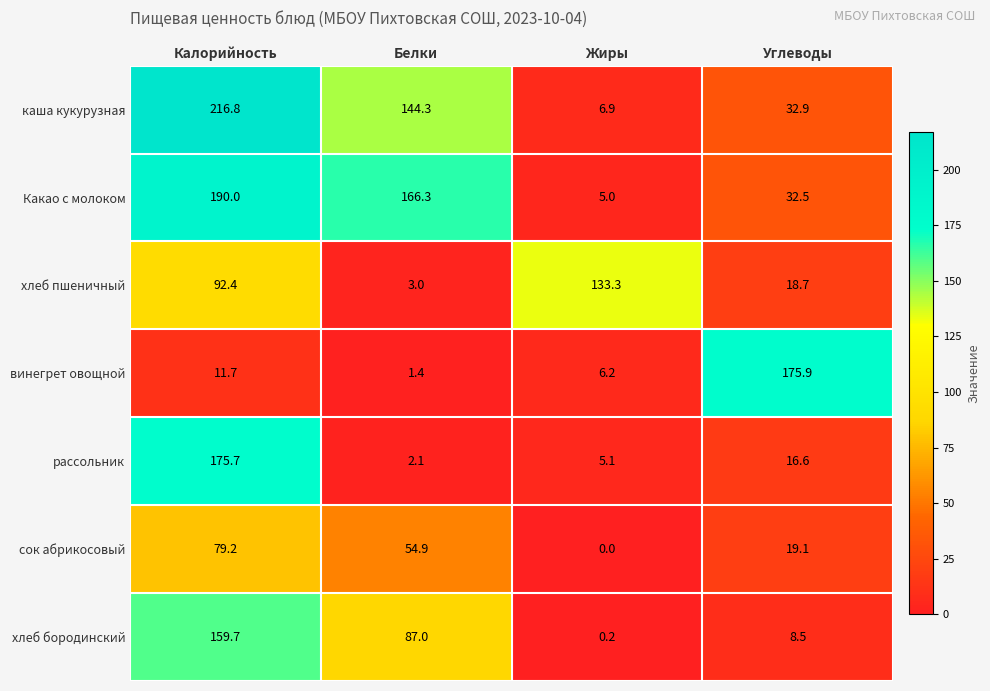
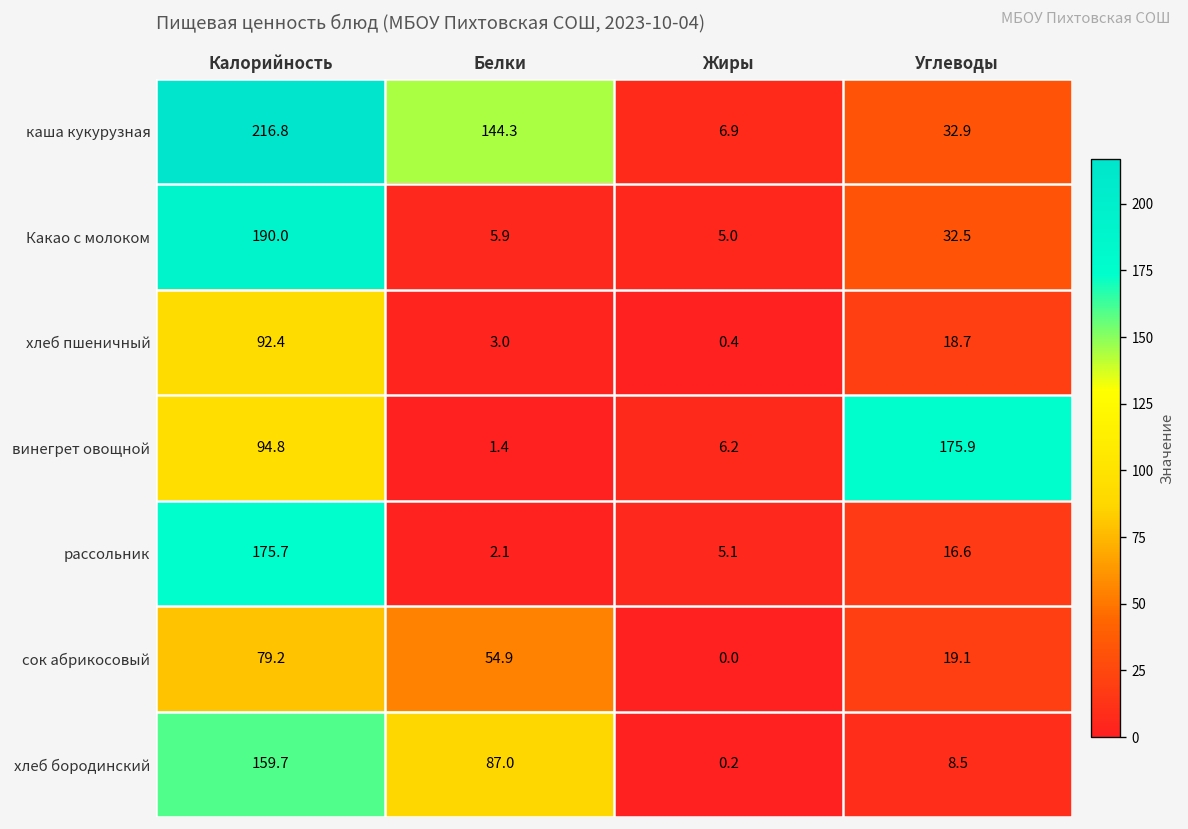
Какао с молоком, Белки: 166.3 -> 5.9
хлеб пшеничный, Жиры: 133.3 -> 0.4
винегрет овощной, Калорийность: 11.7 -> 94.8
